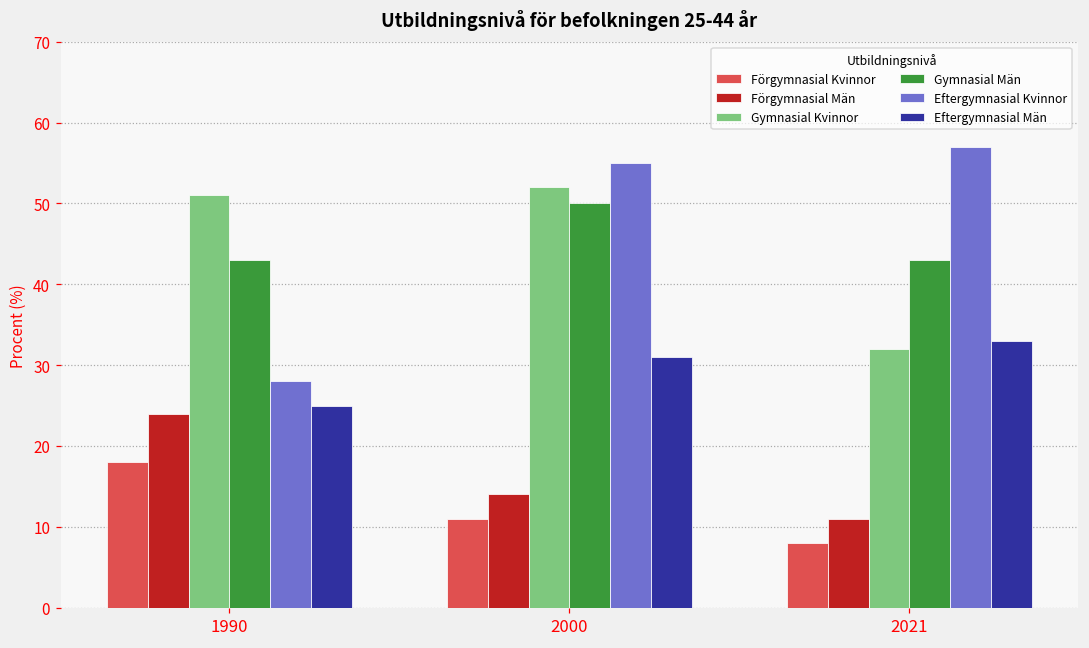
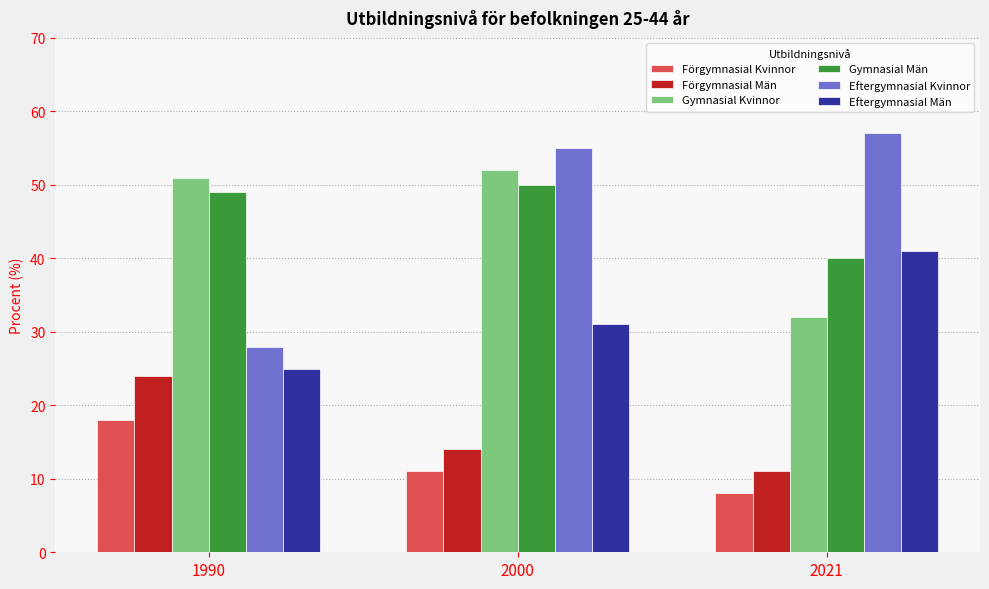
Gymnasial Män, 1990: 43 -> 49
Gymnasial Män, 2021: 43 -> 40
Eftergymnasial Män, 2021: 33 -> 41
